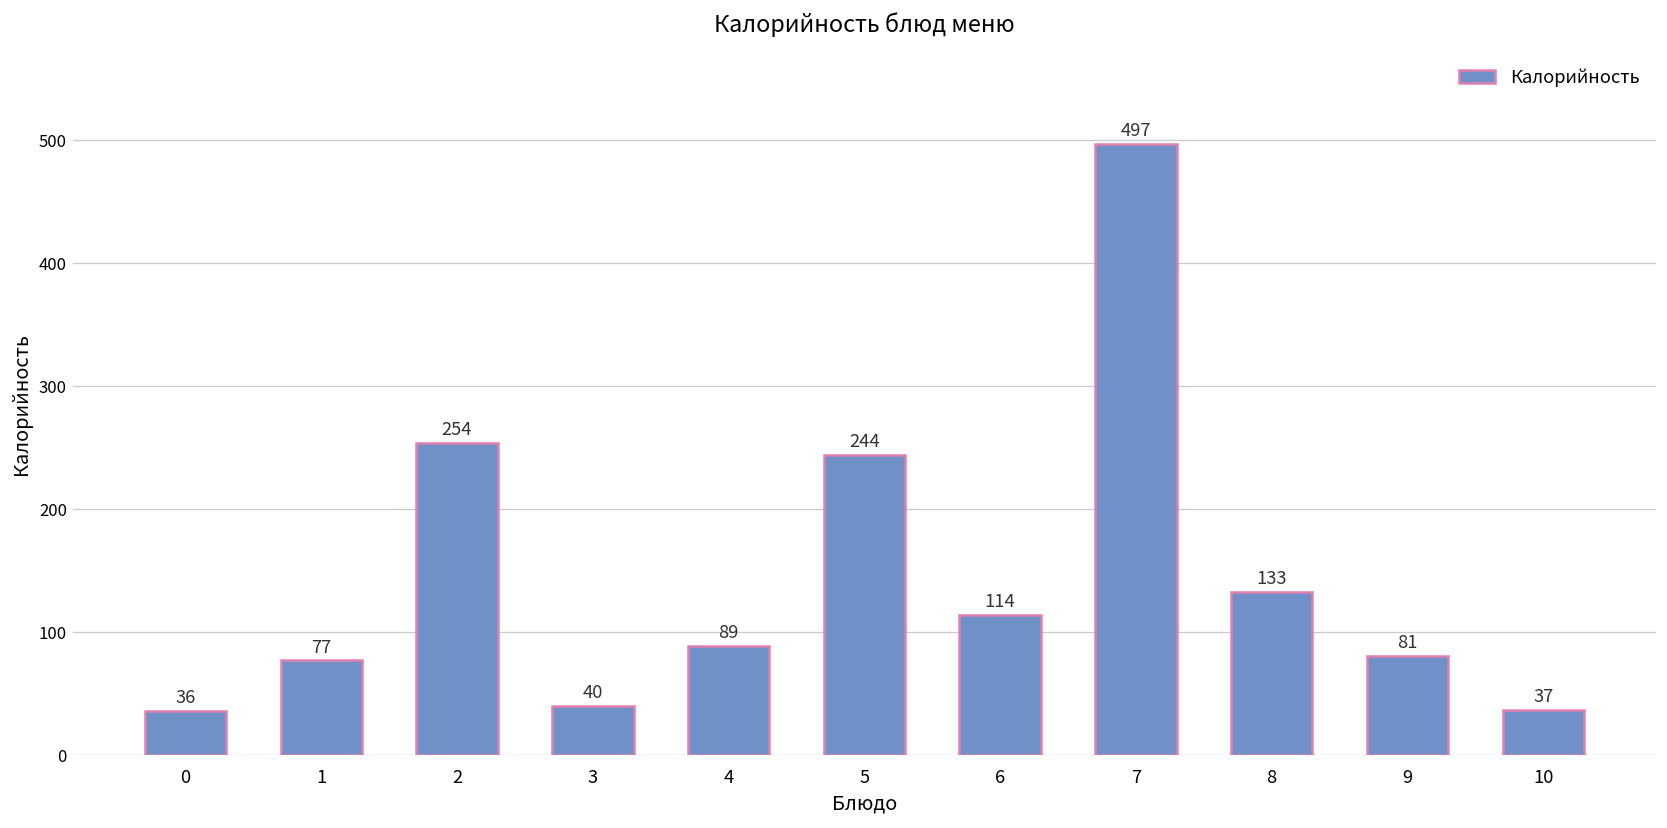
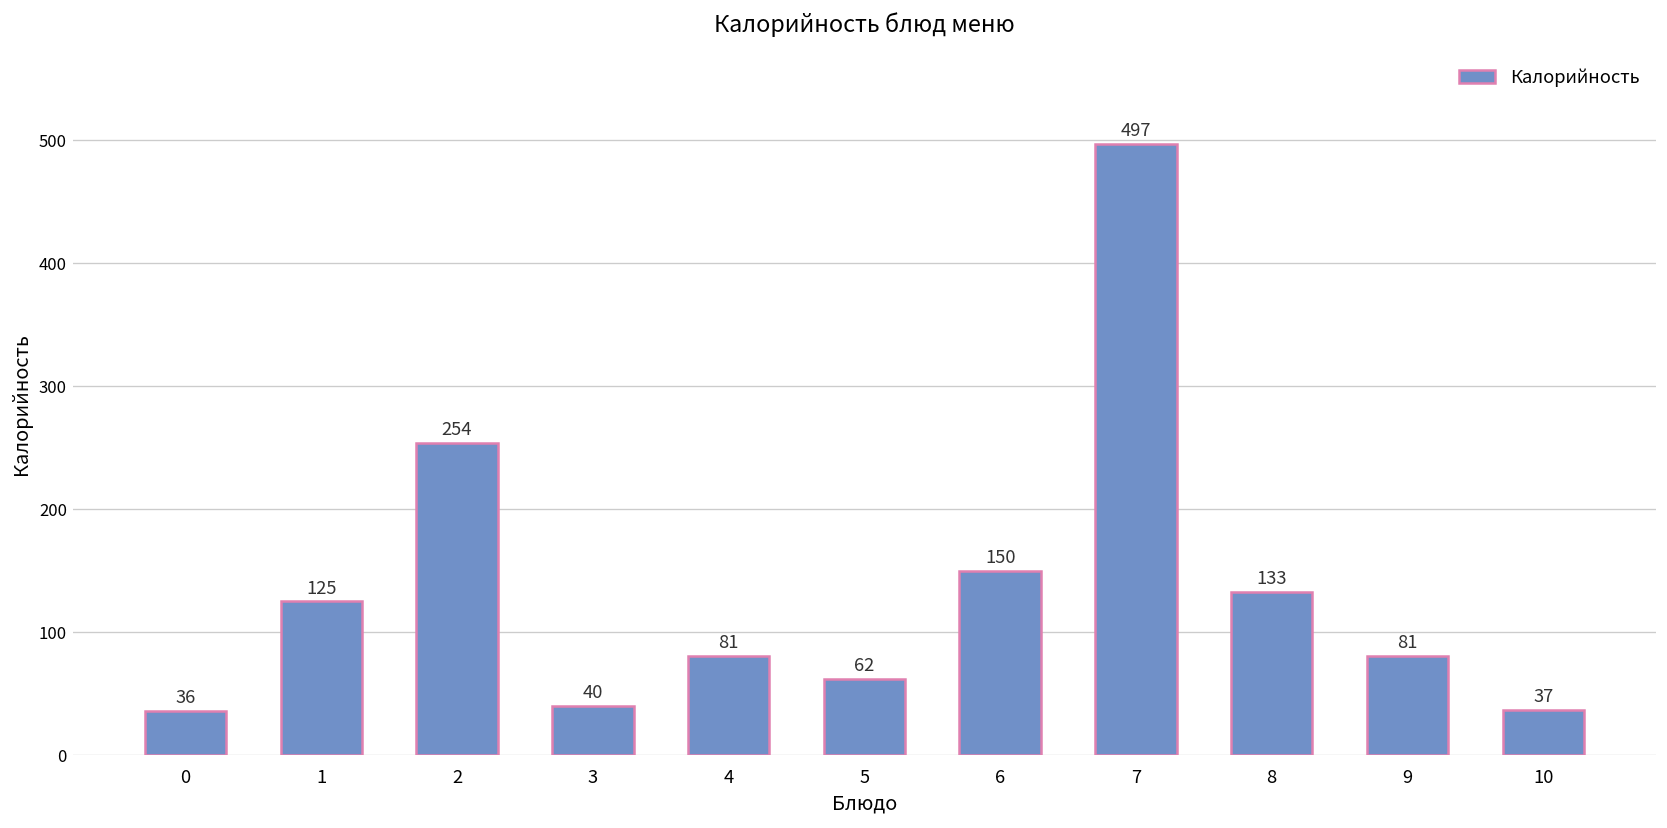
1: 77 -> 125
4: 89 -> 81
5: 244 -> 62
6: 114 -> 150
